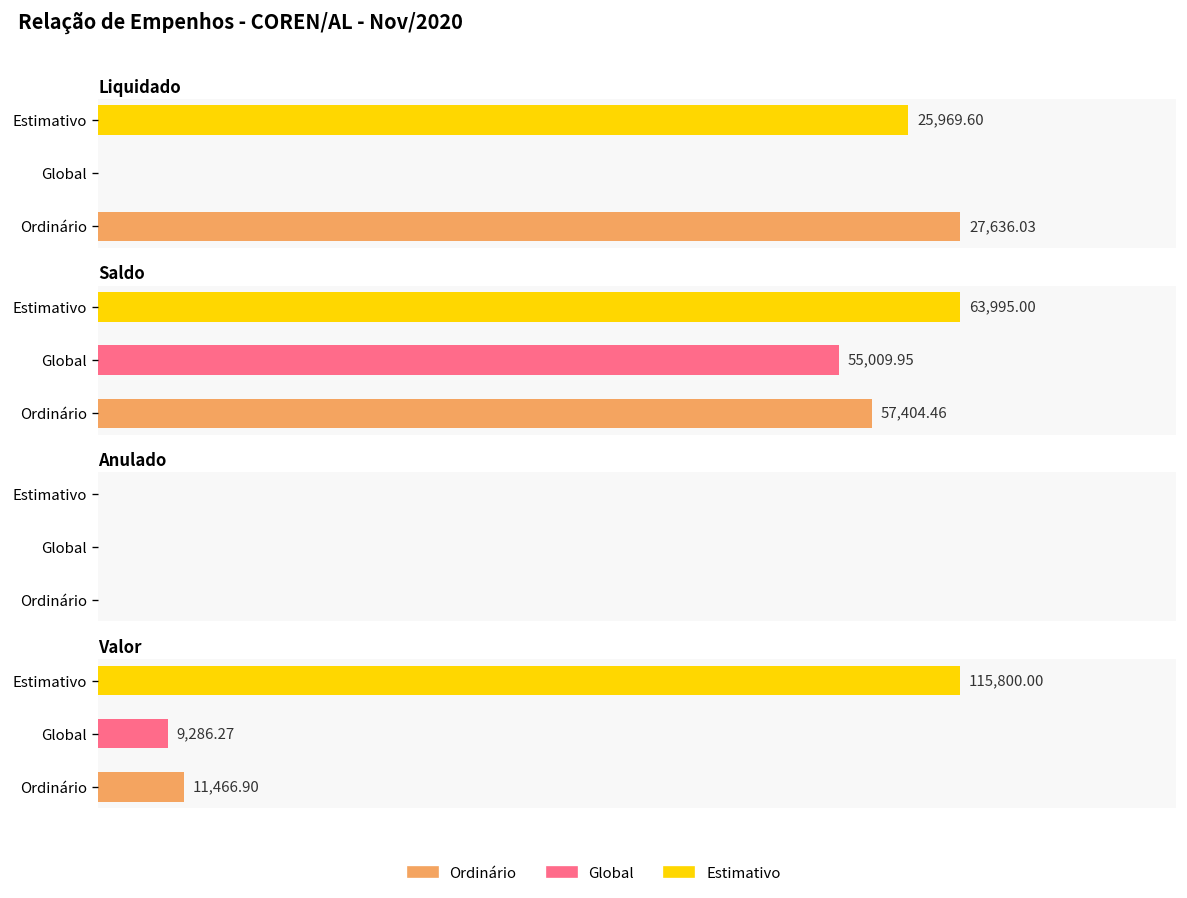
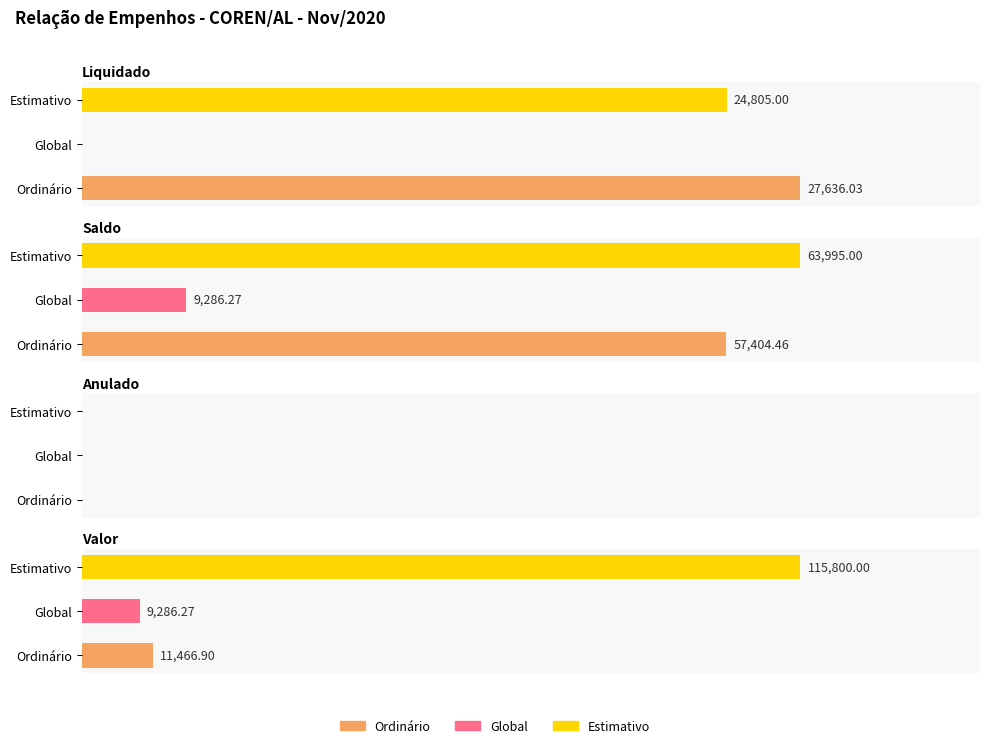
Liquidado, Estimativo: 25,969.60 -> 24,805.00
Saldo, Global: 55,009.95 -> 9,286.27
